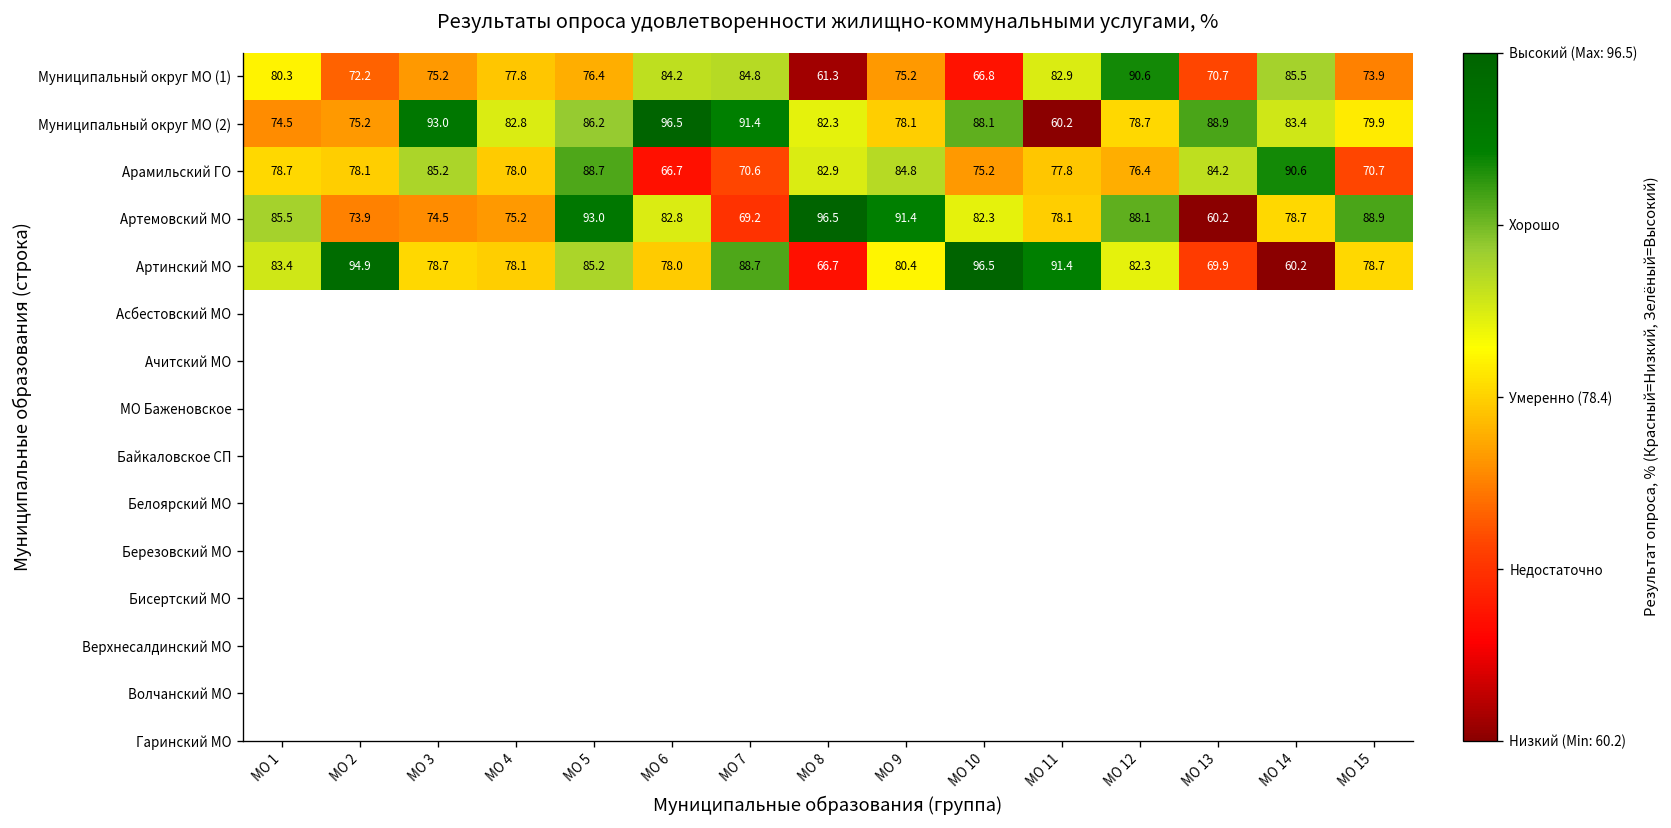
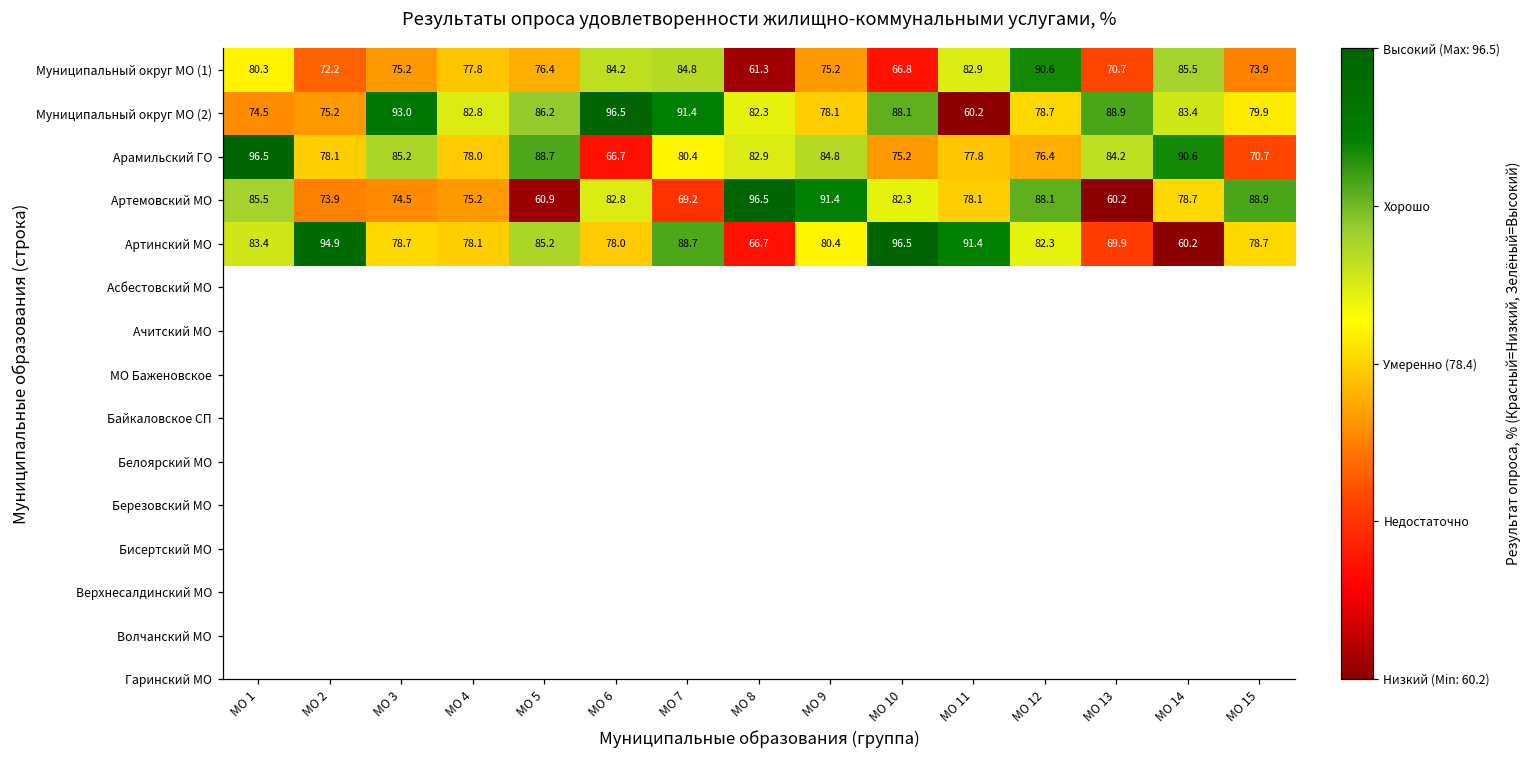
Арамильский ГО, МО 1: 78.7 -> 96.5
Арамильский ГО, МО 7: 70.6 -> 80.4
Артемовский МО, МО 5: 93.0 -> 60.9
